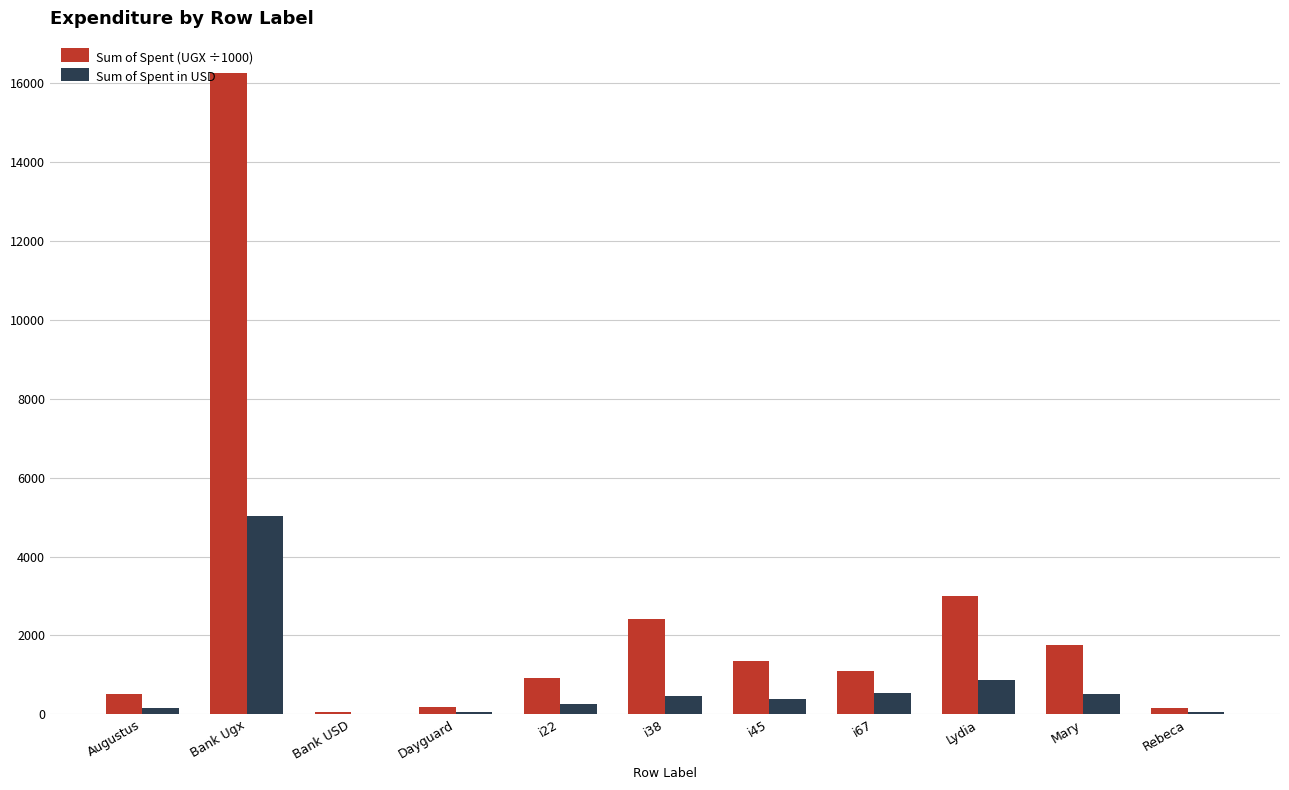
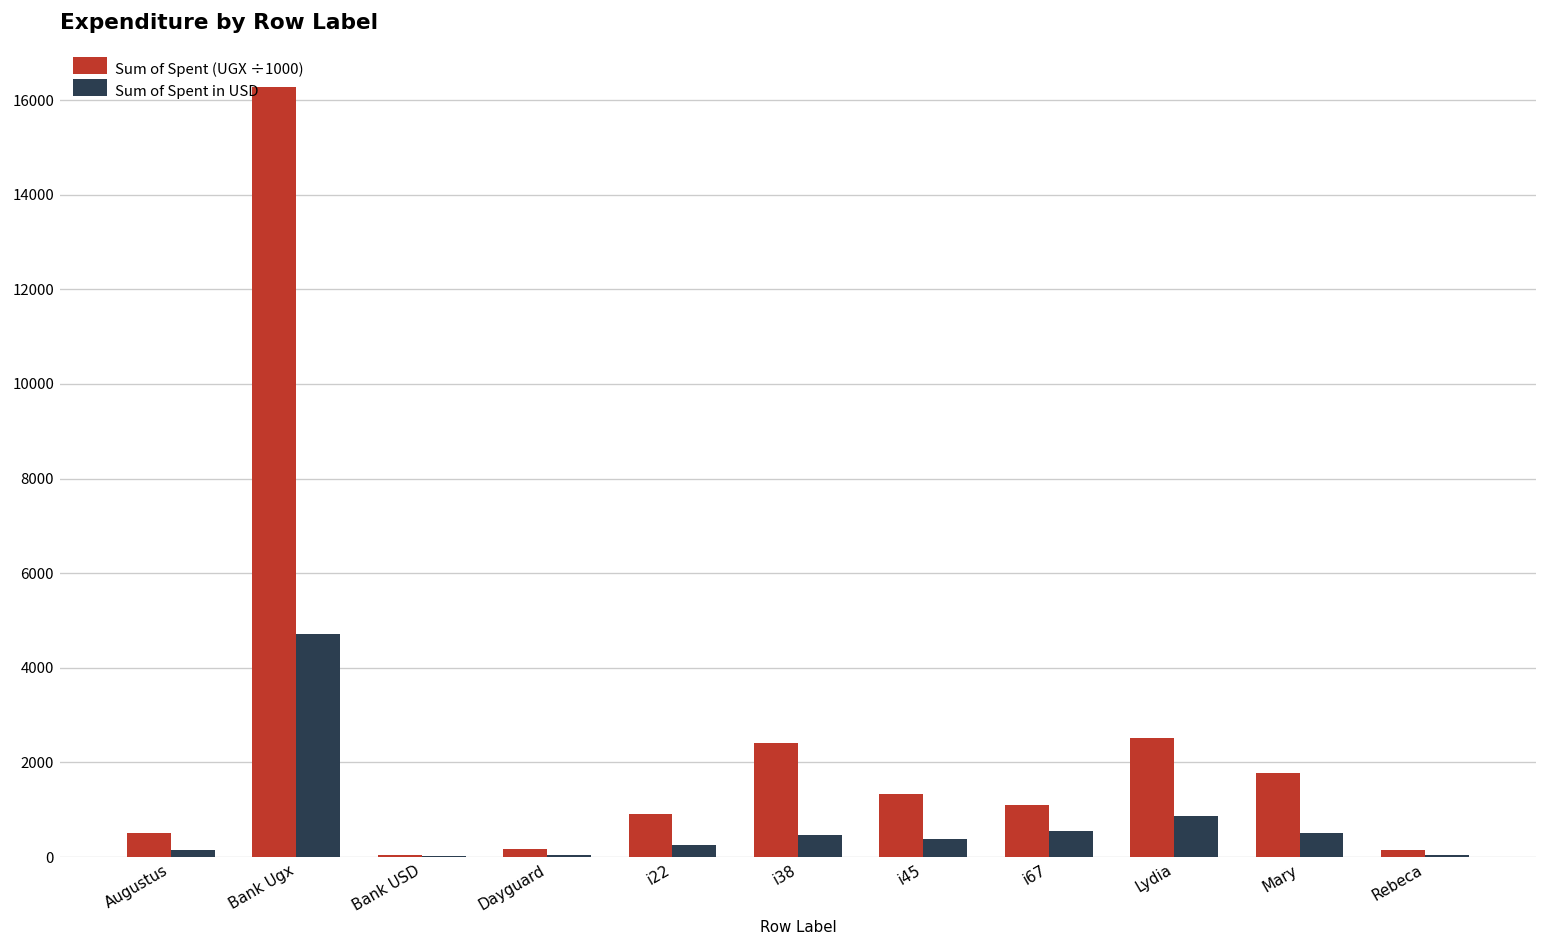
Sum of Spent in USD, Bank Ugx: 5000 -> 4700
Sum of Spent (UGX ÷1000), Lydia: 3000 -> 2500
